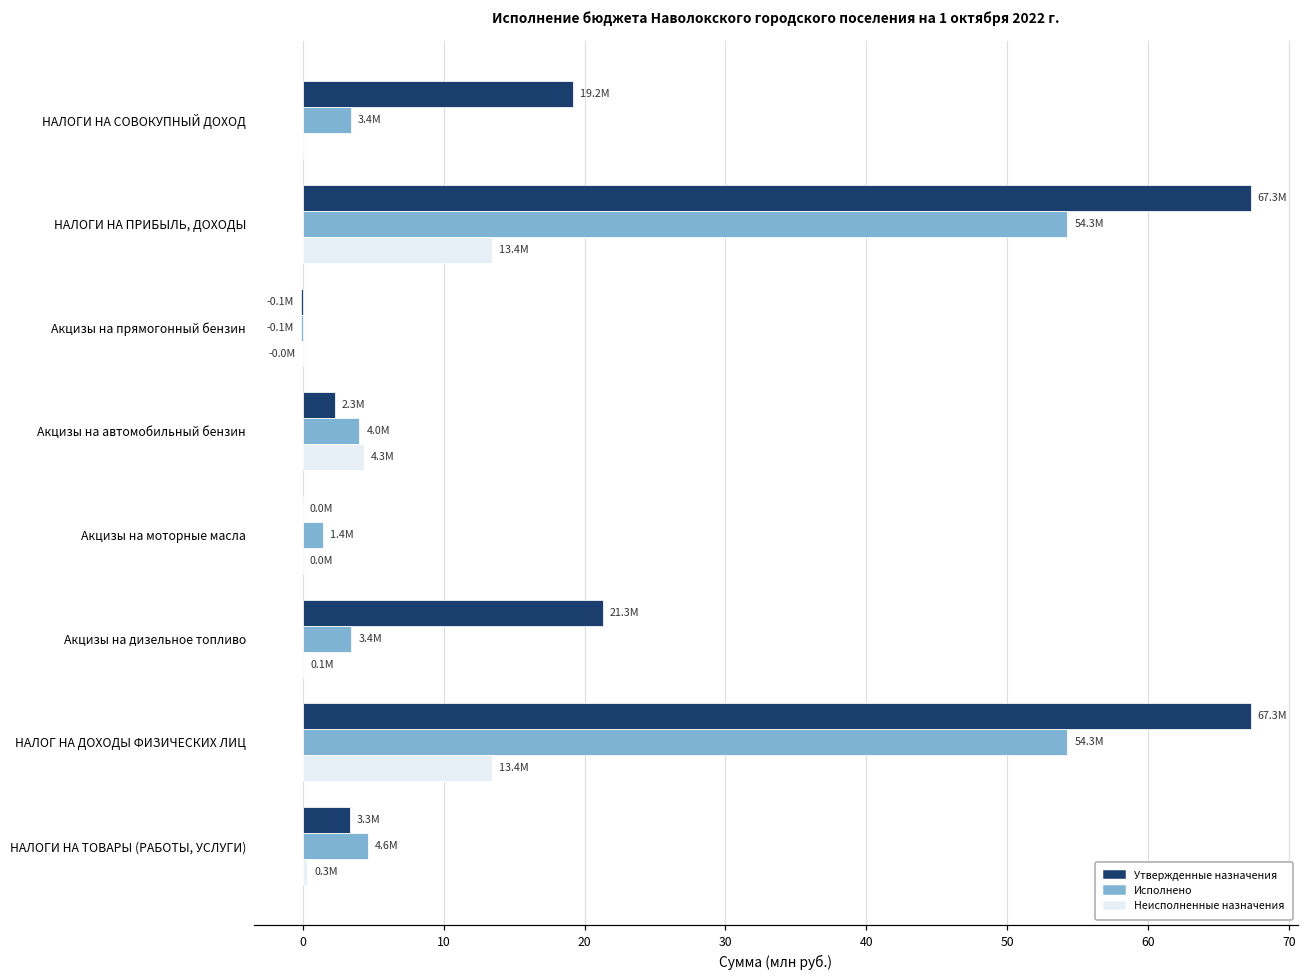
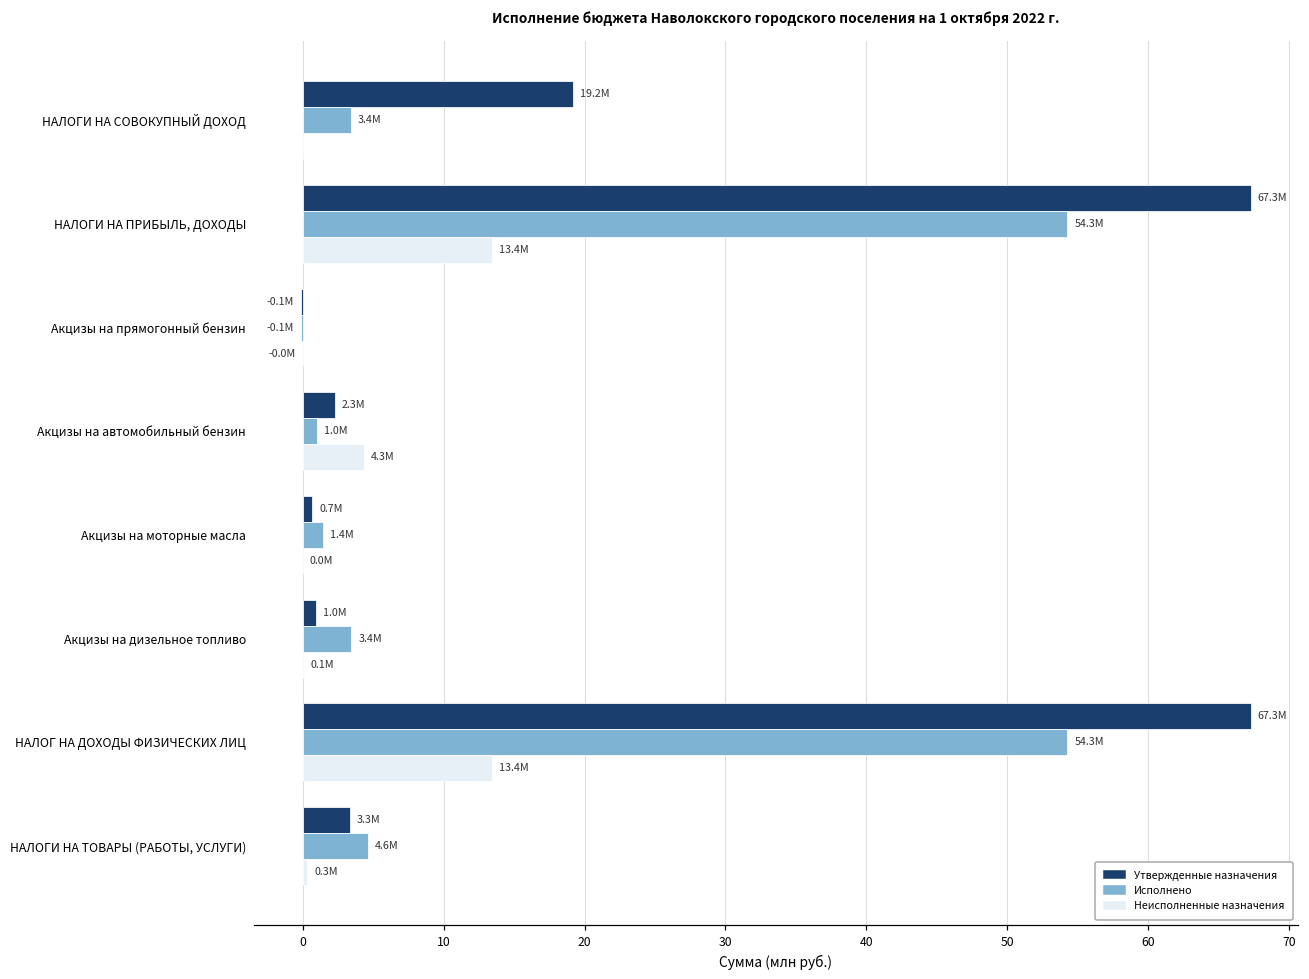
Исполнено, Акцизы на автомобильный бензин: 4.0M -> 1.0M
Утвержденные назначения, Акцизы на моторные масла: 0.0M -> 0.7M
Утвержденные назначения, Акцизы на дизельное топливо: 21.3M -> 1.0M
